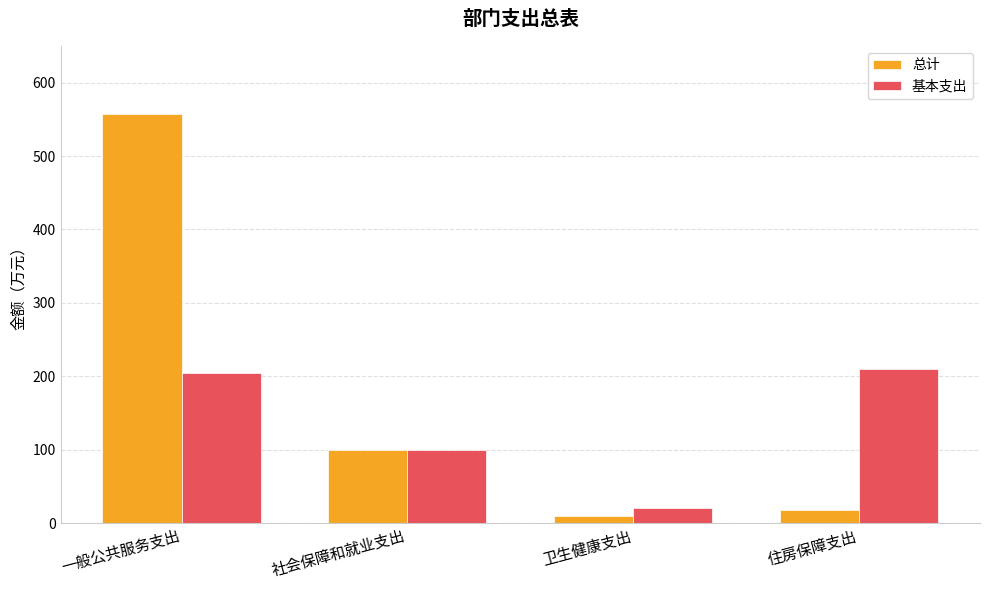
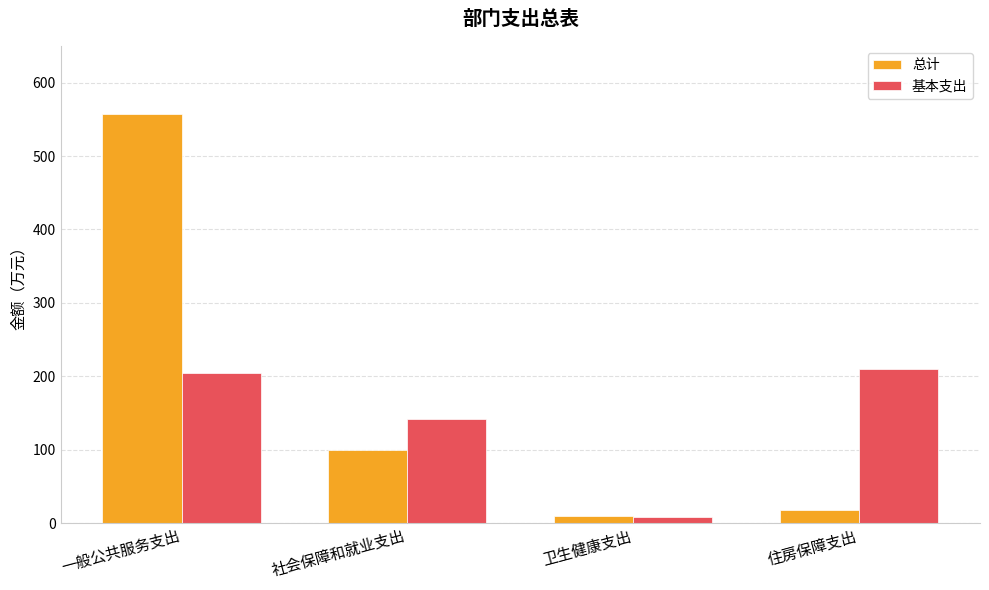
基本支出, 社会保障和就业支出: 100 -> 140
基本支出, 卫生健康支出: 20 -> 10
